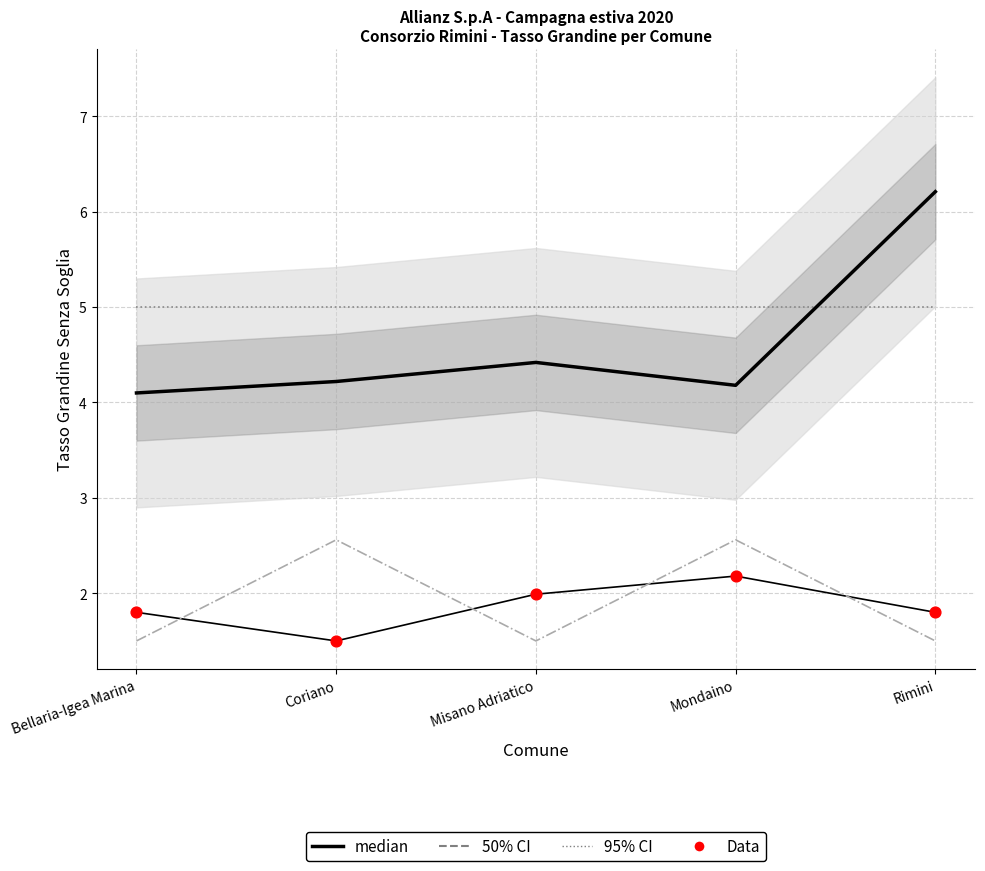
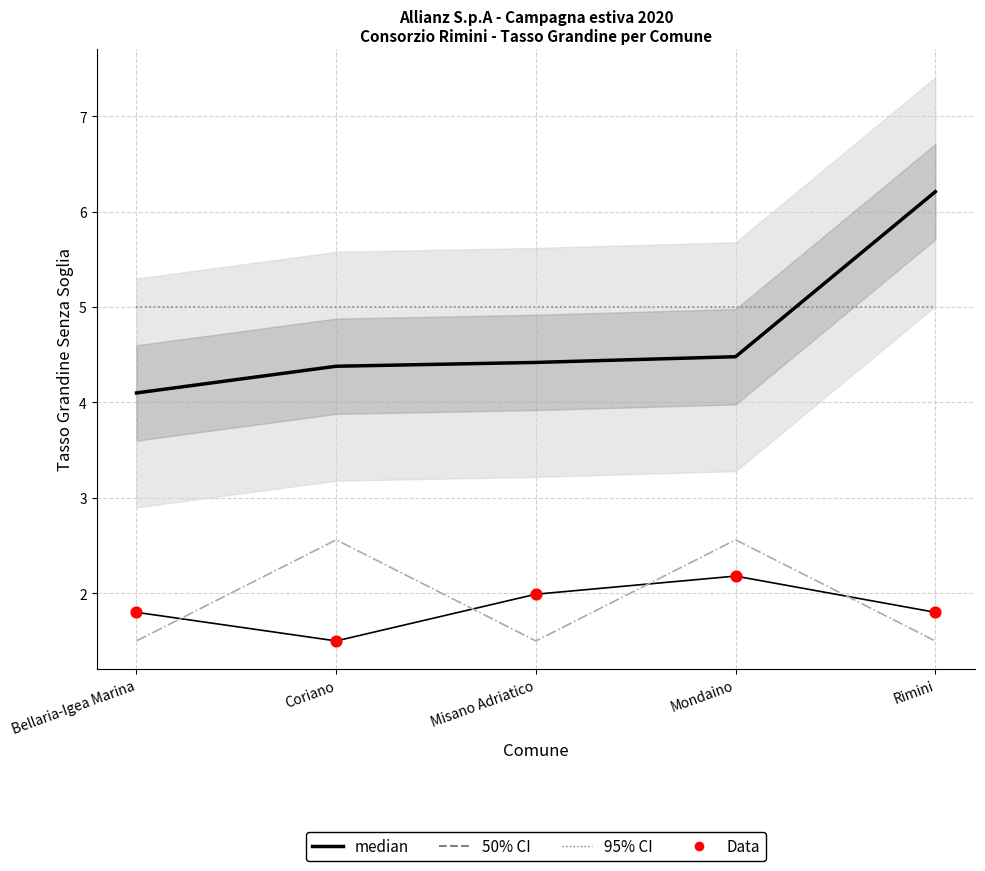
median, Coriano: 4.2 -> 4.4
median, Mondaino: 4.2 -> 4.5
